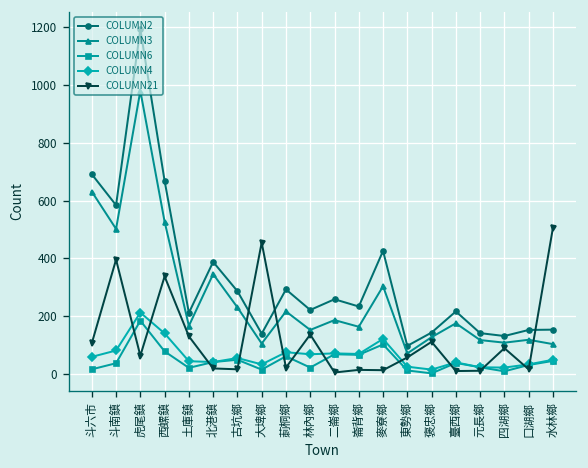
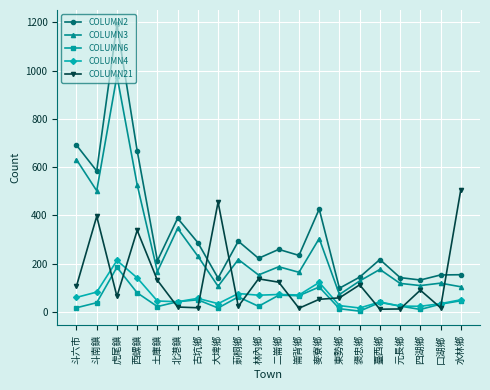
COLUMN21, 二崙鄉: 10 -> 120
COLUMN21, 麥寮鄉: 10 -> 50
